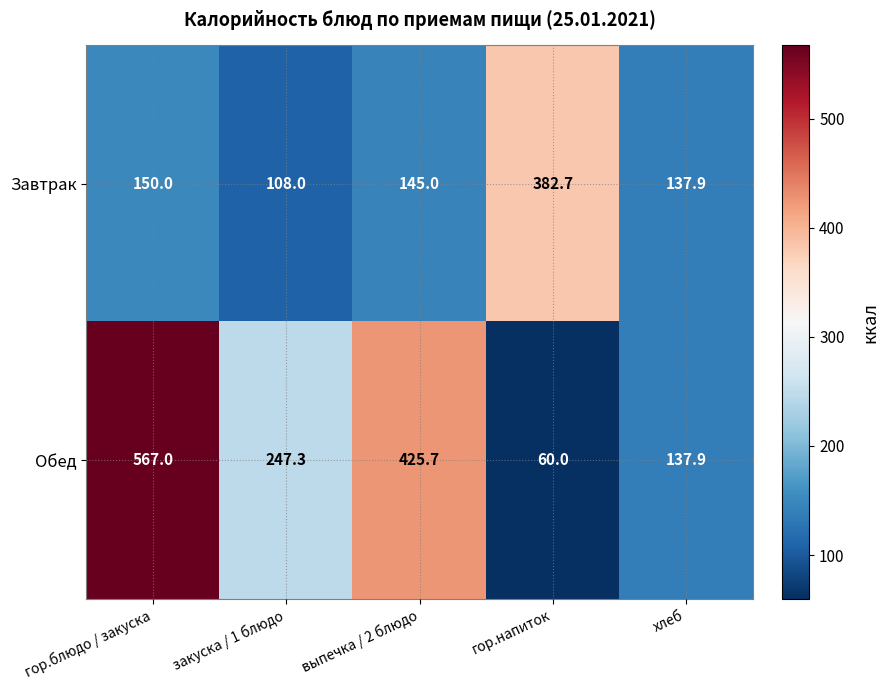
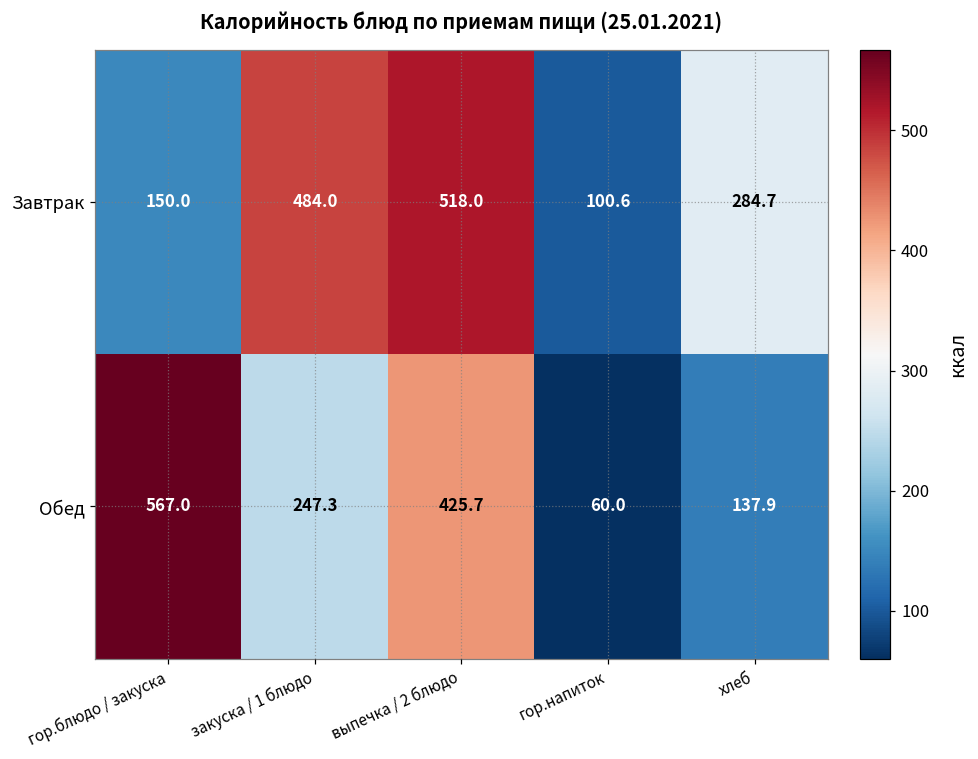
Завтрак, закуска / 1 блюдо: 108.0 -> 484.0
Завтрак, выпечка / 2 блюдо: 145.0 -> 518.0
Завтрак, гор.напиток: 382.7 -> 100.6
Завтрак, хлеб: 137.9 -> 284.7
